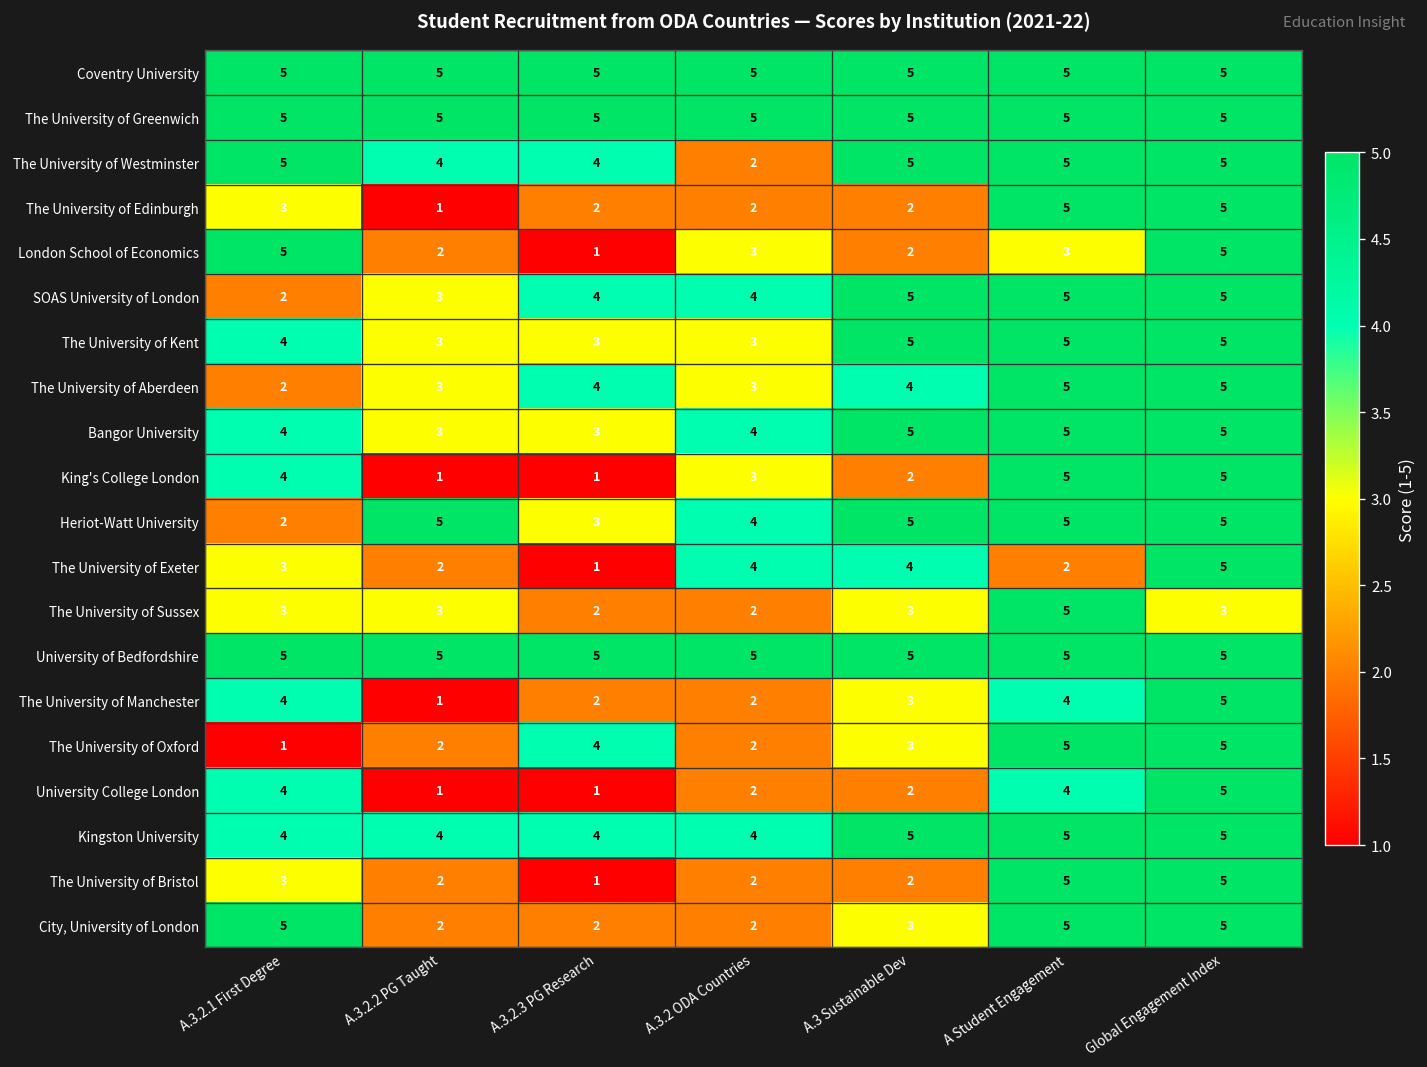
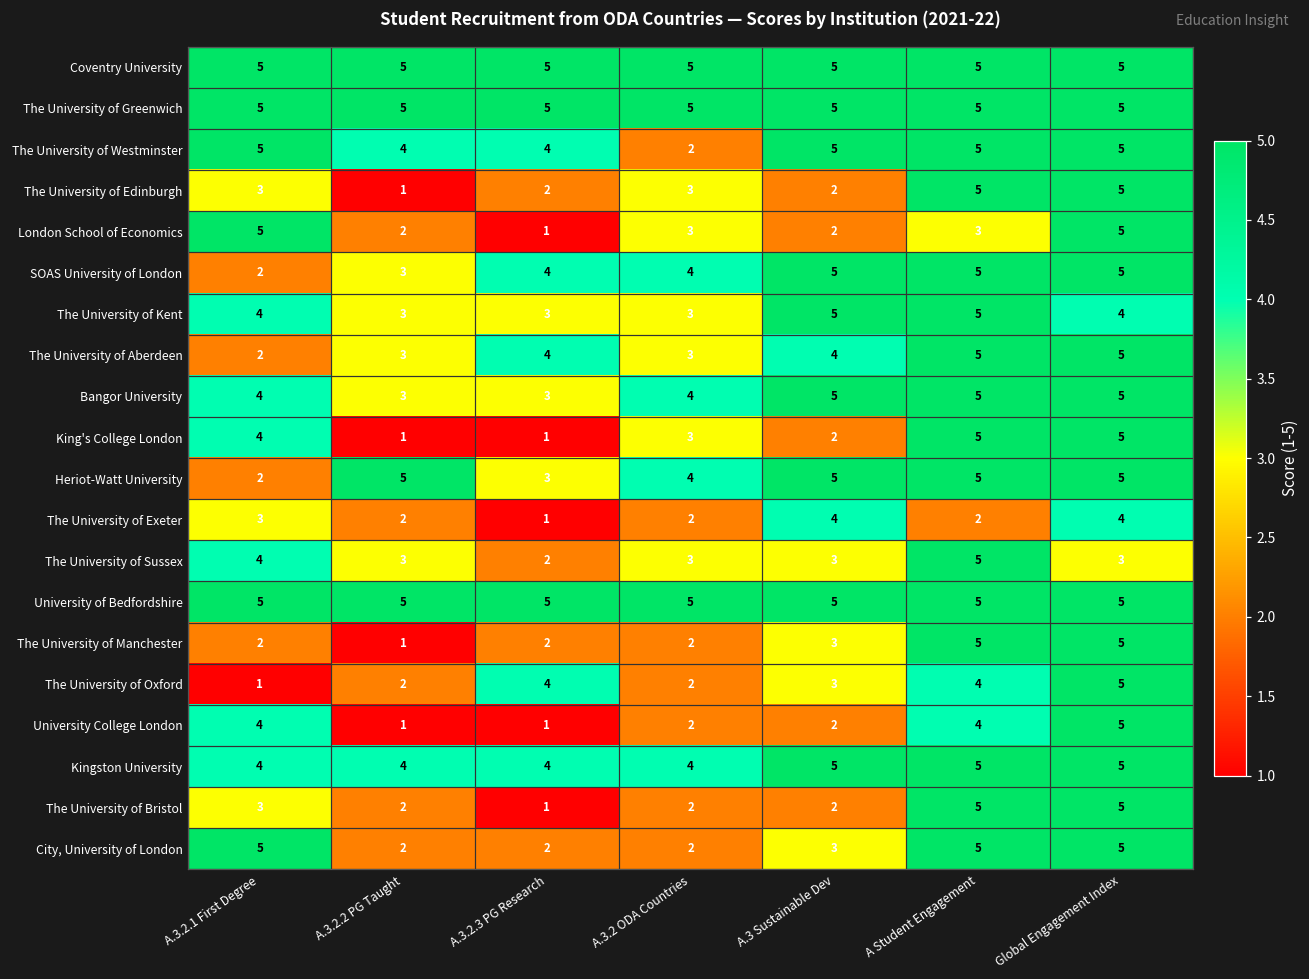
The University of Edinburgh, A.3.2 ODA Countries: 2 -> 3
The University of Kent, Global Engagement Index: 5 -> 4
The University of Exeter, A.3.2 ODA Countries: 4 -> 2
The University of Exeter, Global Engagement Index: 5 -> 4
The University of Sussex, A.3.2.1 First Degree: 3 -> 4
The University of Sussex, A.3.2 ODA Countries: 2 -> 3
The University of Manchester, A.3.2.1 First Degree: 4 -> 2
The University of Manchester, A Student Engagement: 4 -> 5
The University of Oxford, A Student Engagement: 5 -> 4
